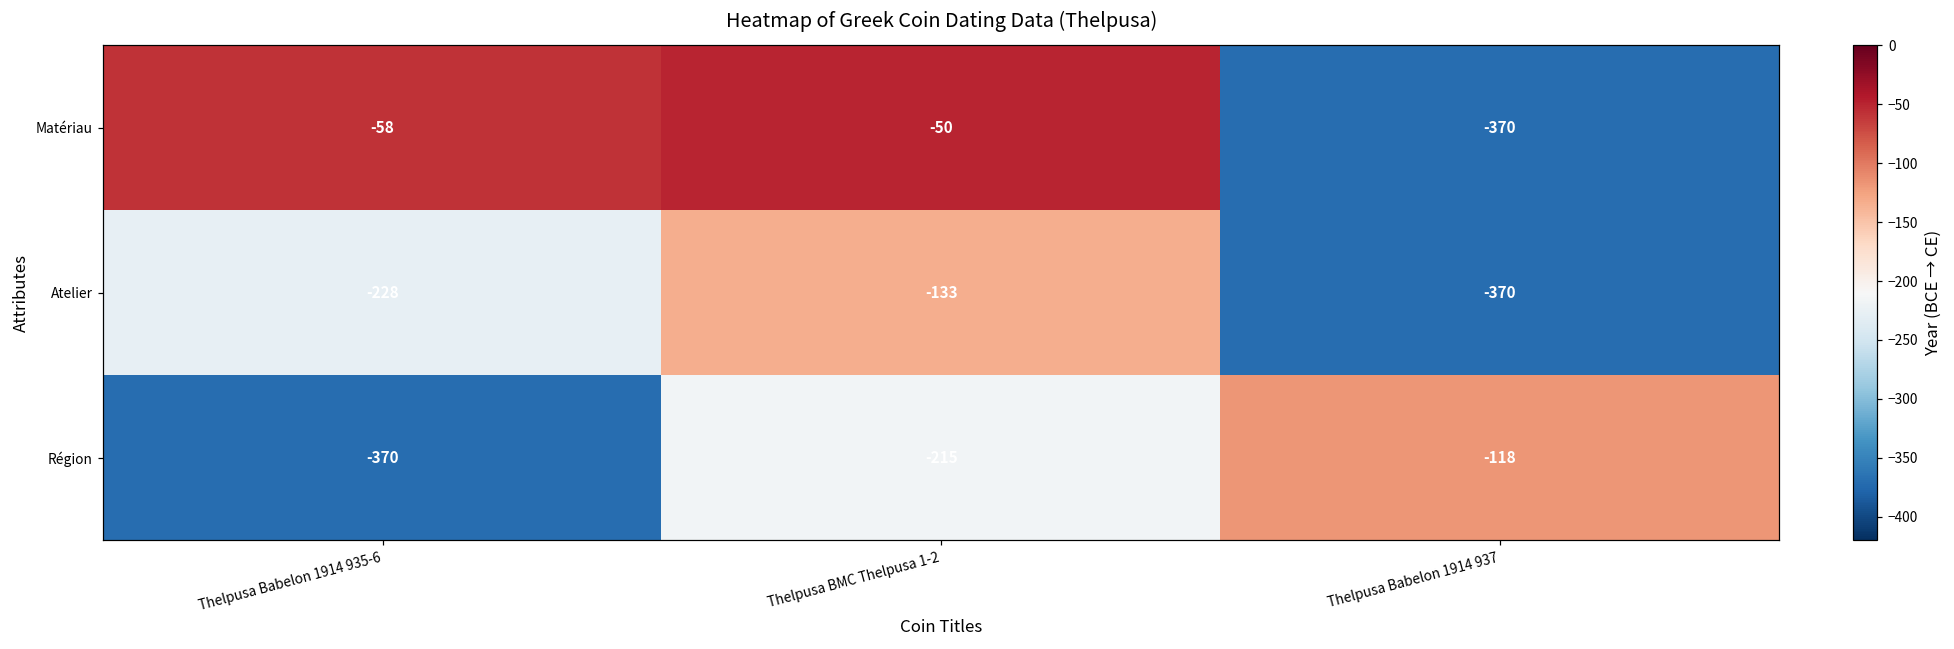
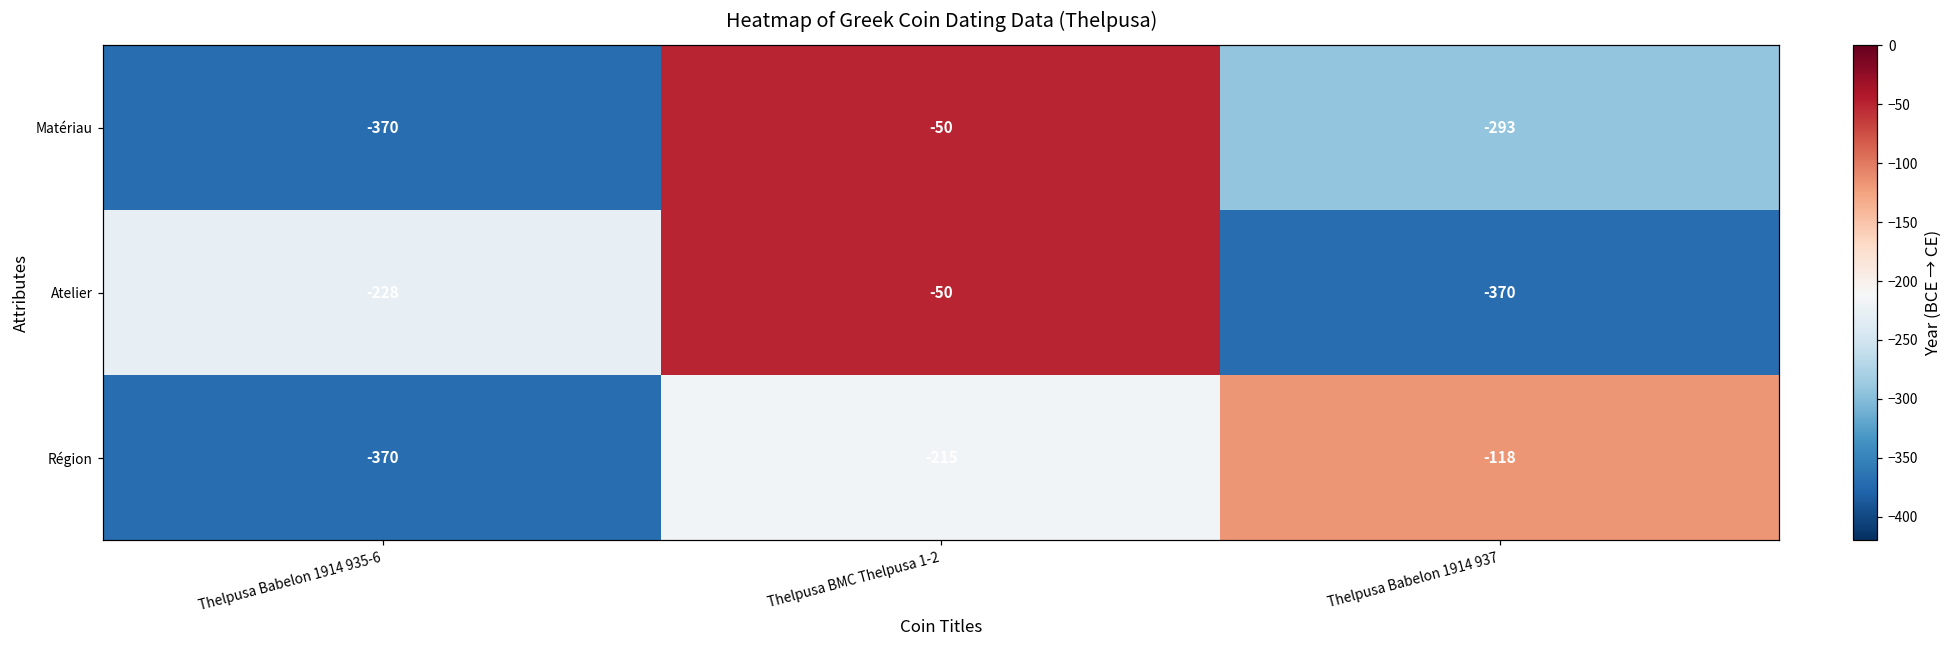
Matériau, Thelpusa Babelon 1914 935-6: -58 -> -370
Matériau, Thelpusa Babelon 1914 937: -370 -> -293
Atelier, Thelpusa BMC Thelpusa 1-2: -133 -> -50
